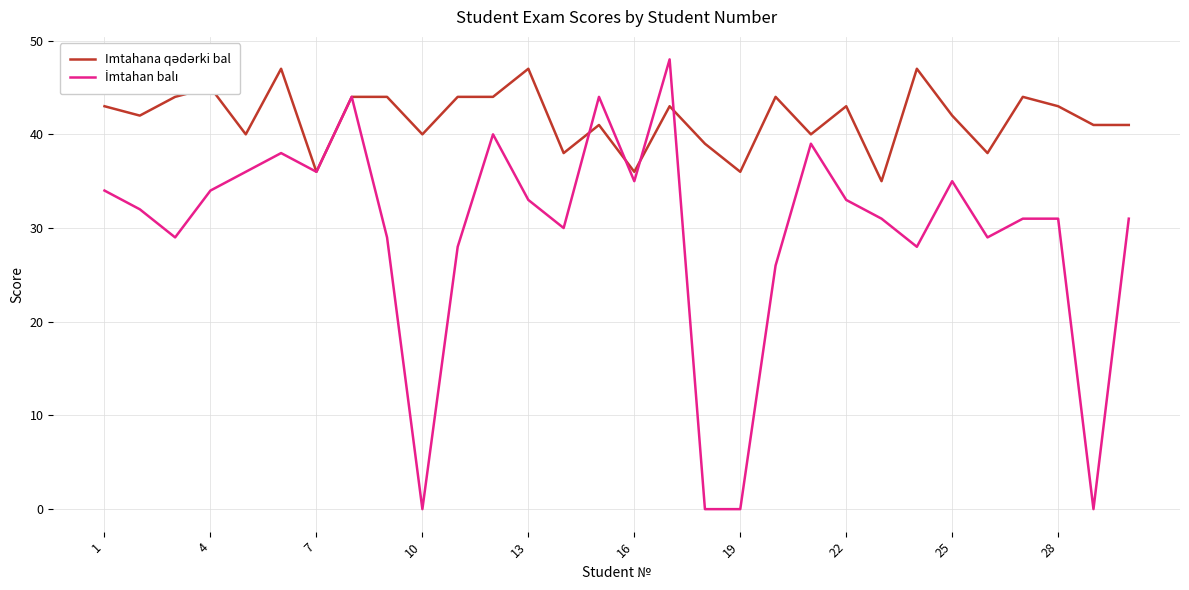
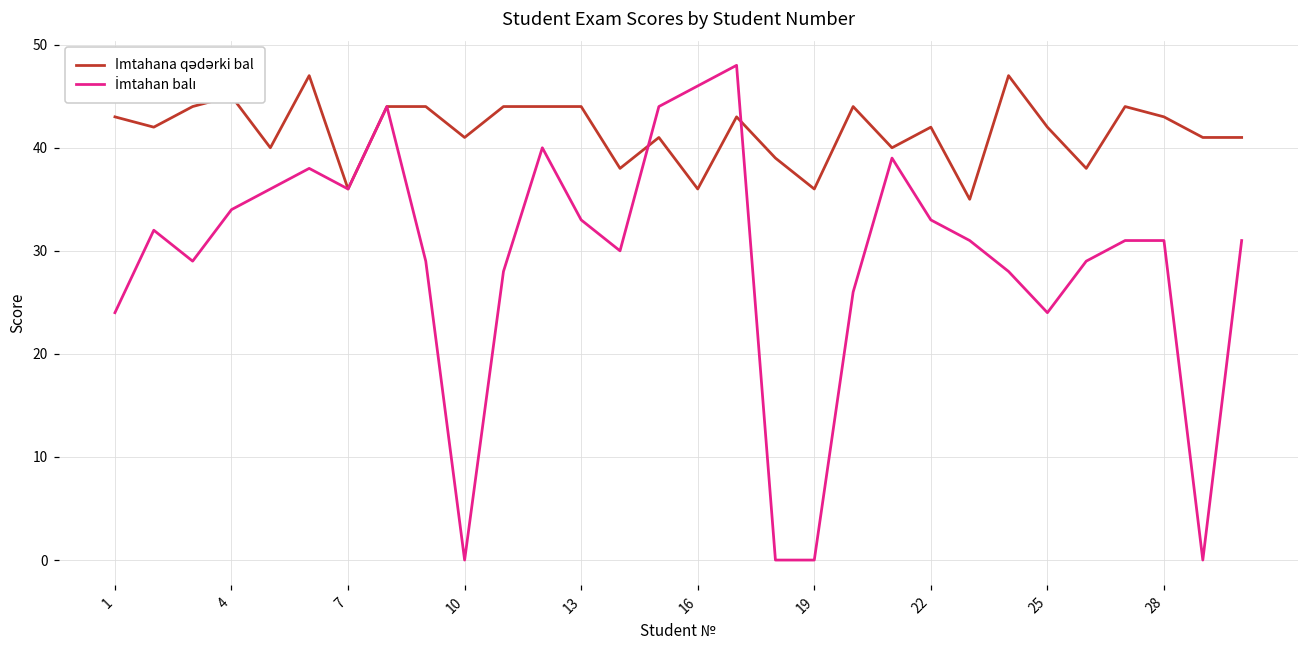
İmtahan balı, 1: 34 -> 24
Imtahana qədərki bal, 10: 40 -> 41
Imtahana qədərki bal, 13: 47 -> 44
İmtahan balı, 16: 35 -> 46
Imtahana qədərki bal, 22: 43 -> 42
İmtahan balı, 25: 35 -> 24
